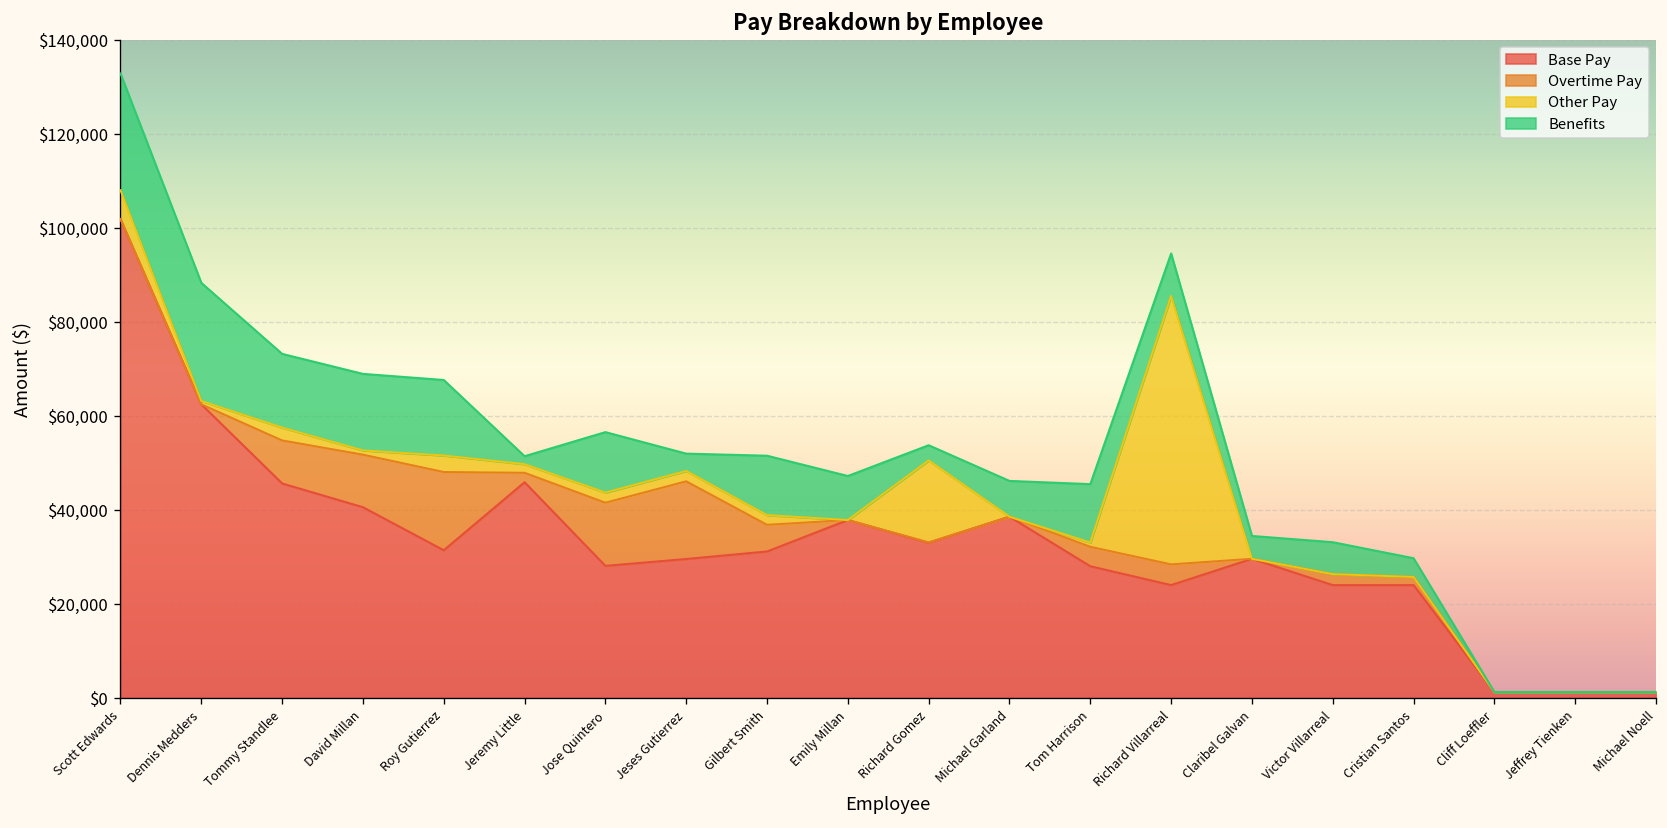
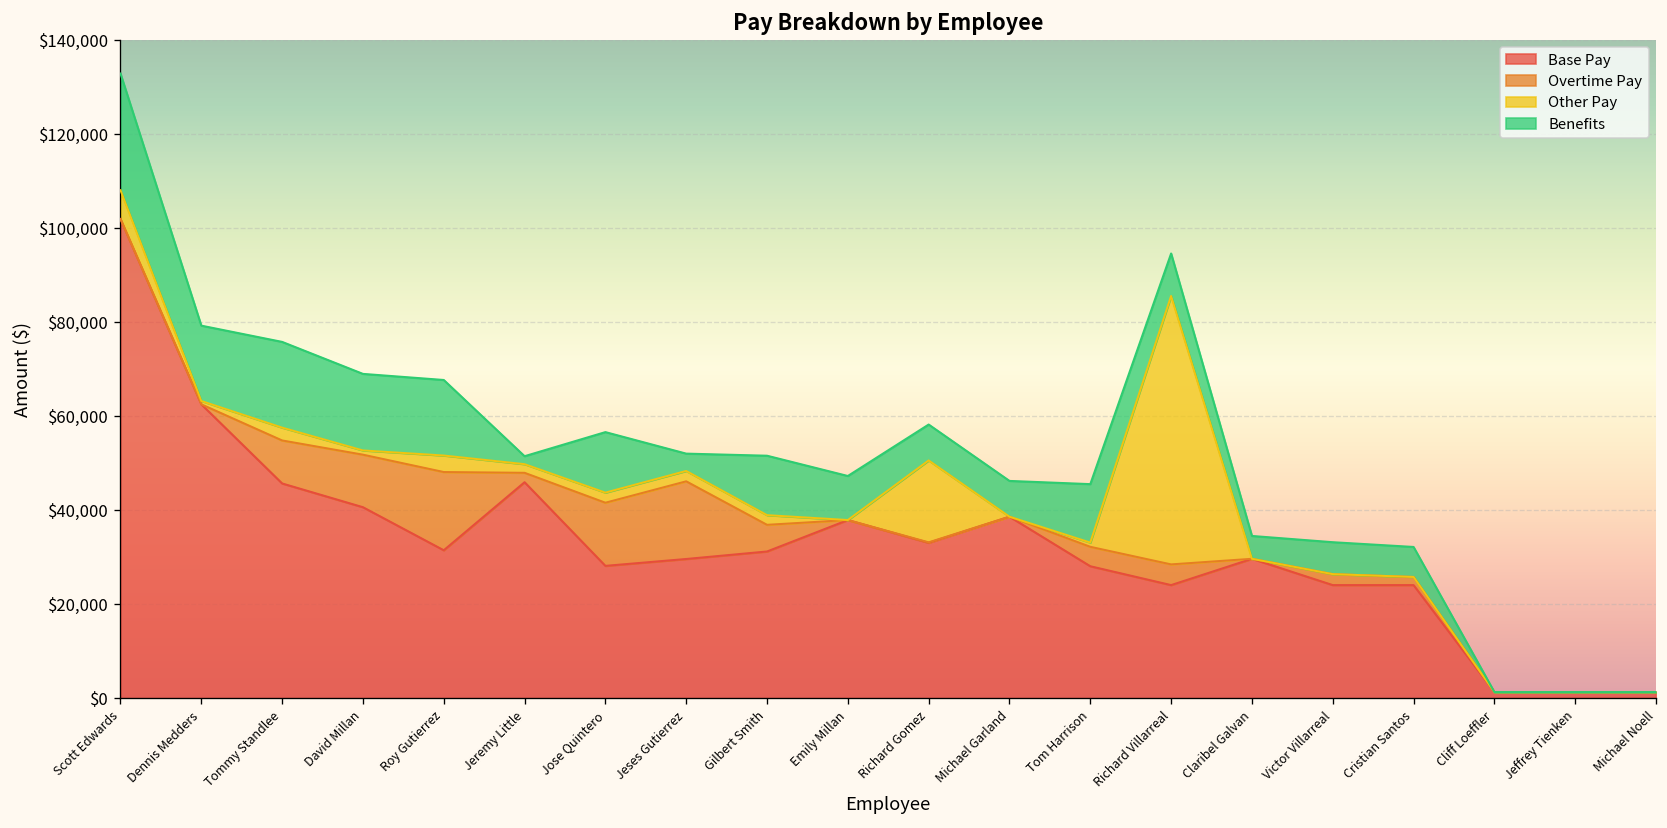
Benefits, Dennis Medders: $25,000 -> $16,000
Benefits, Tommy Standlee: $16,000 -> $18,000
Benefits, Richard Gomez: $3,000 -> $8,000
Benefits, Cristian Santos: $4,000 -> $6,000
